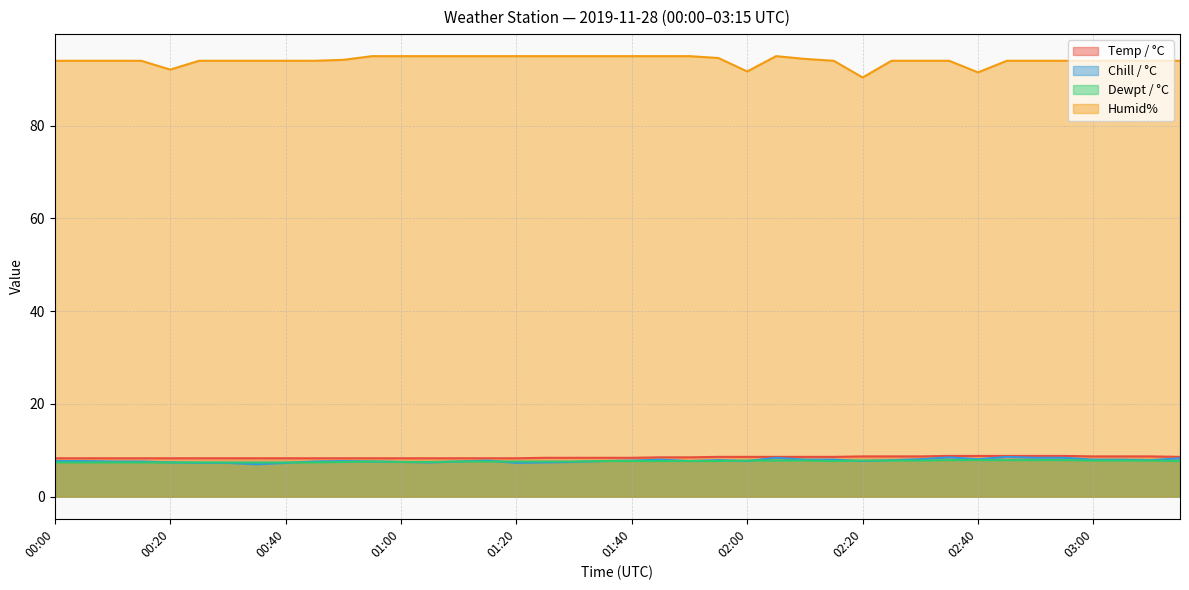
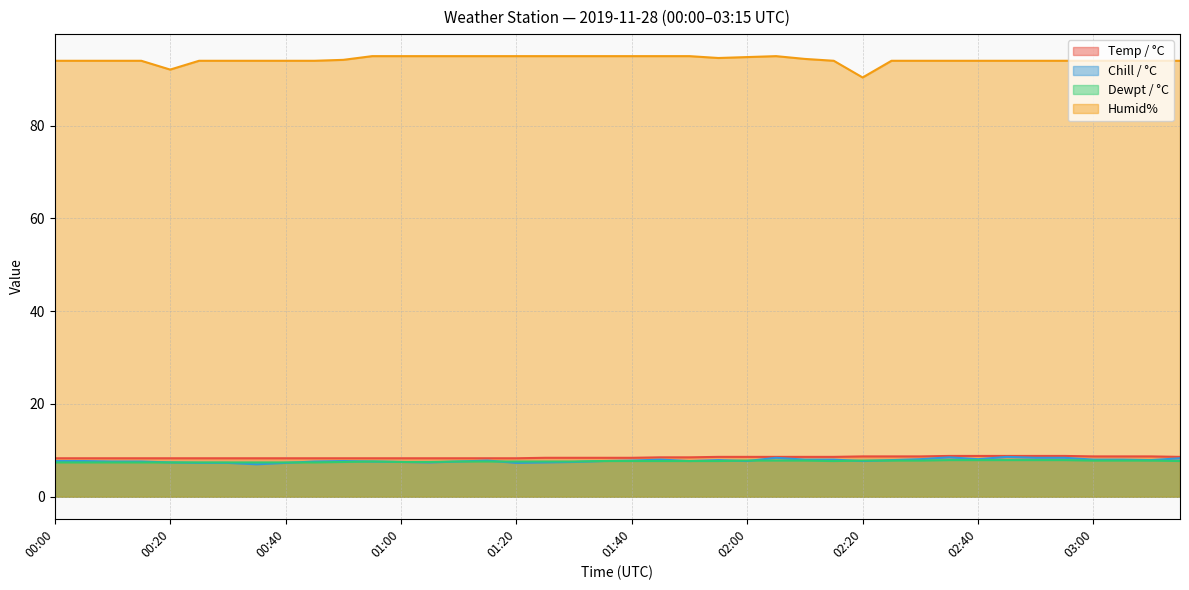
Humid%, 02:00: 92 -> 95
Humid%, 02:40: 92 -> 94
